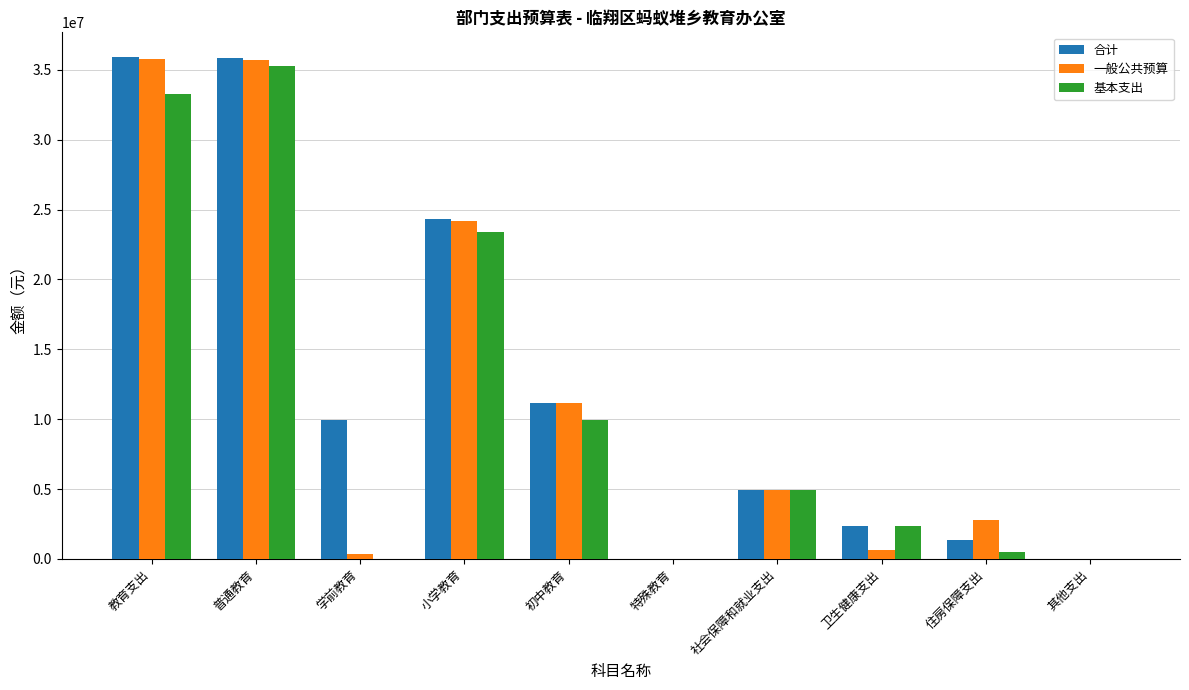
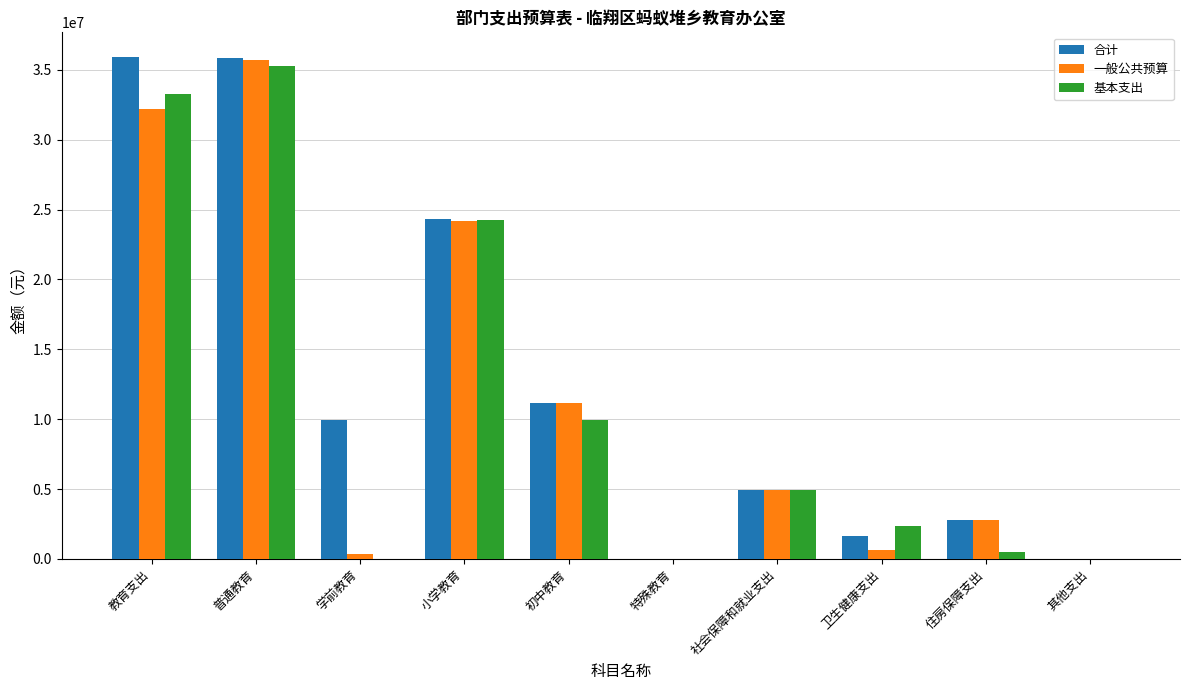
一般公共预算, 教育支出: 35700000 -> 32200000
基本支出, 小学教育: 23400000 -> 24300000
合计, 卫生健康支出: 2400000 -> 1700000
合计, 住房保障支出: 1400000 -> 2800000
